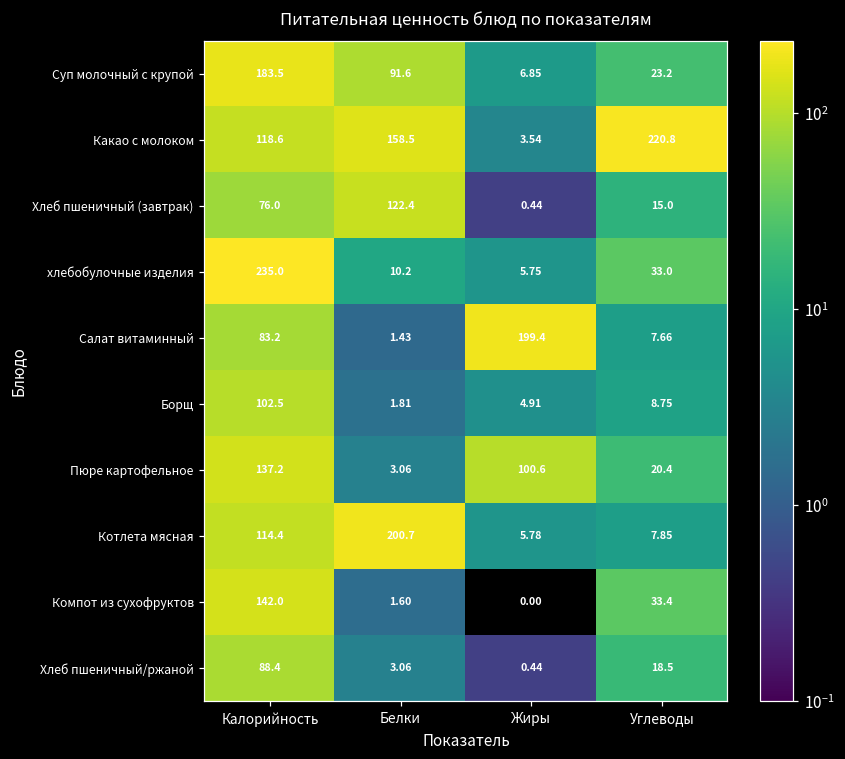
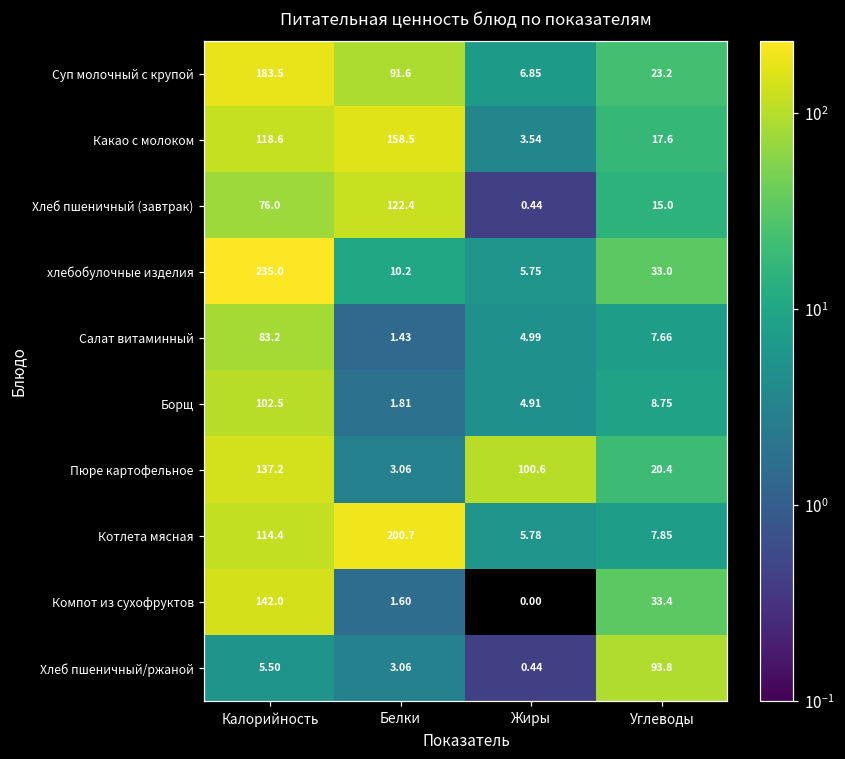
Какао с молоком, Углеводы: 220.8 -> 17.6
Салат витаминный, Жиры: 199.4 -> 4.99
Хлеб пшеничный/ржаной, Калорийность: 88.4 -> 5.50
Хлеб пшеничный/ржаной, Углеводы: 18.5 -> 93.8
